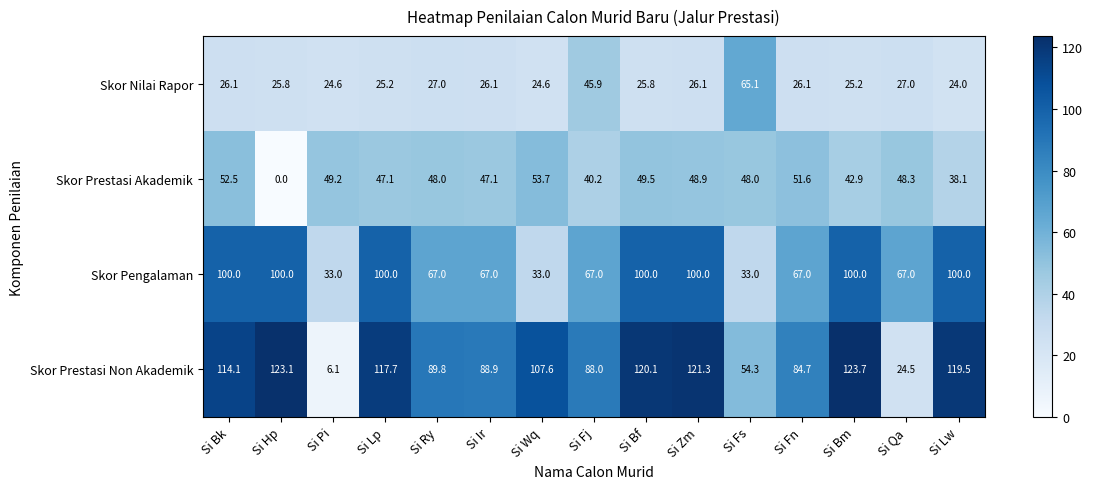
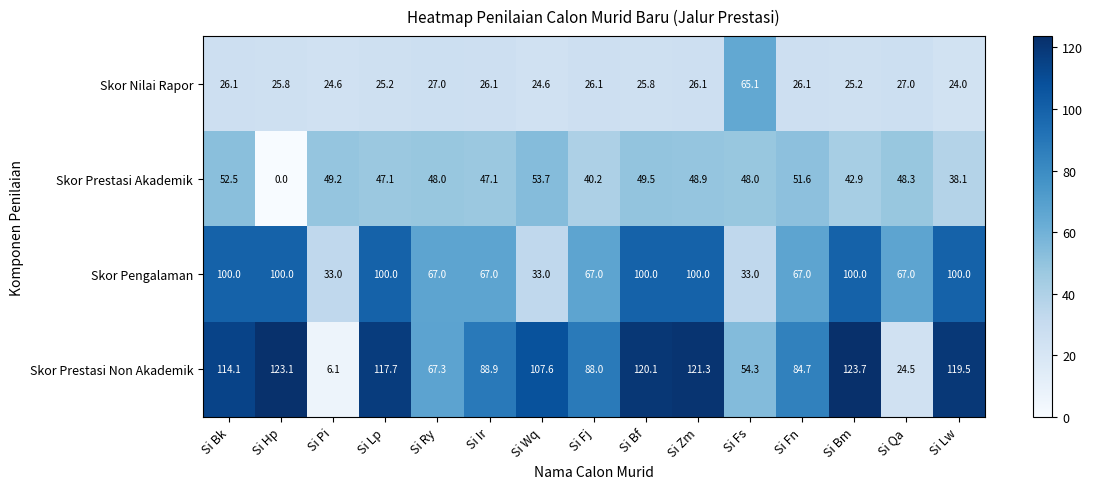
Skor Nilai Rapor, Si Fj: 45.9 -> 26.1
Skor Prestasi Non Akademik, Si Ry: 89.8 -> 67.3
